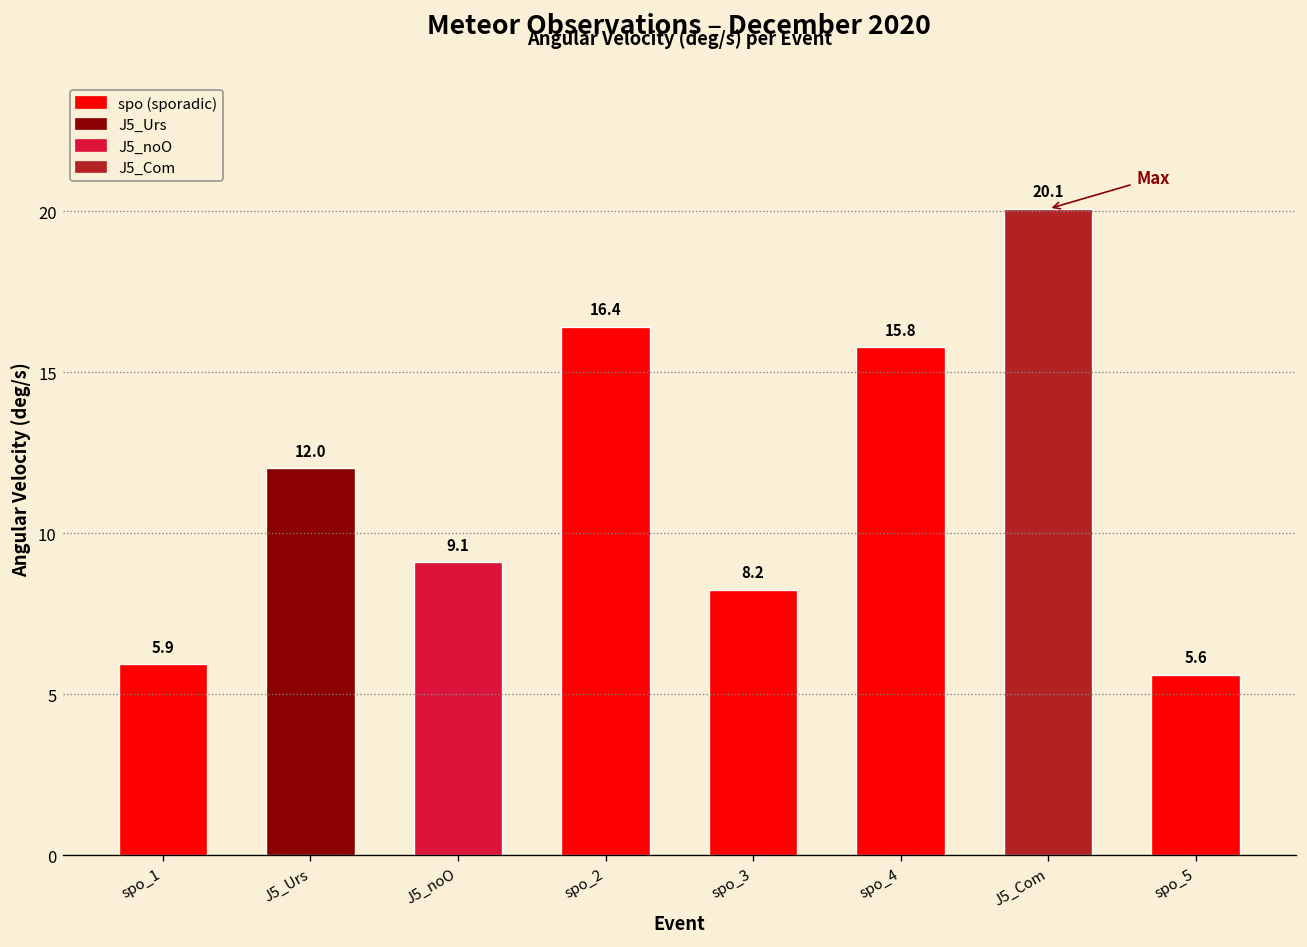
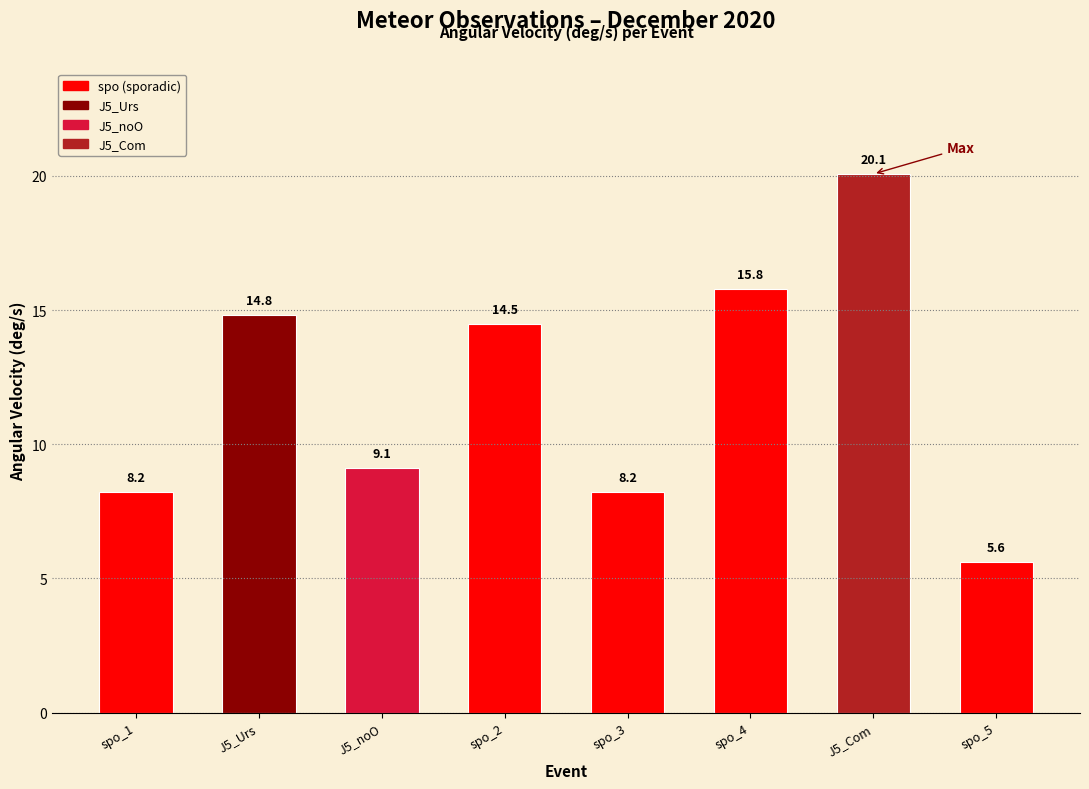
spo_1: 5.9 -> 8.2
J5_Urs: 12.0 -> 14.8
spo_2: 16.4 -> 14.5
